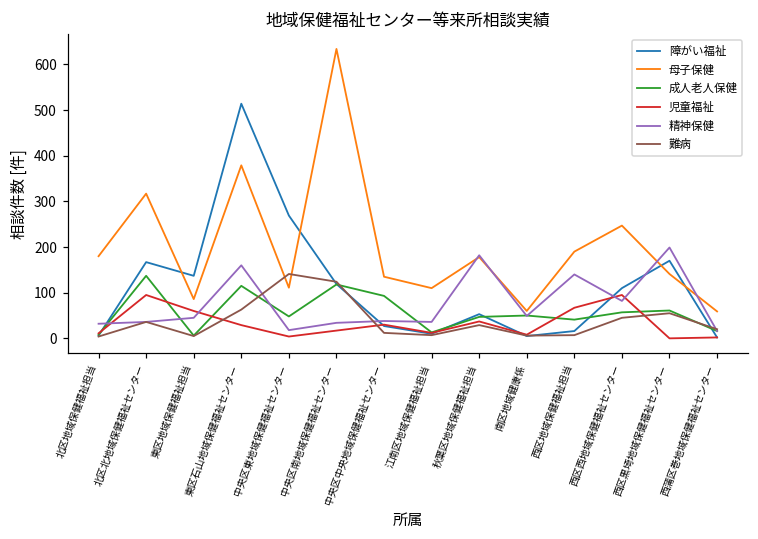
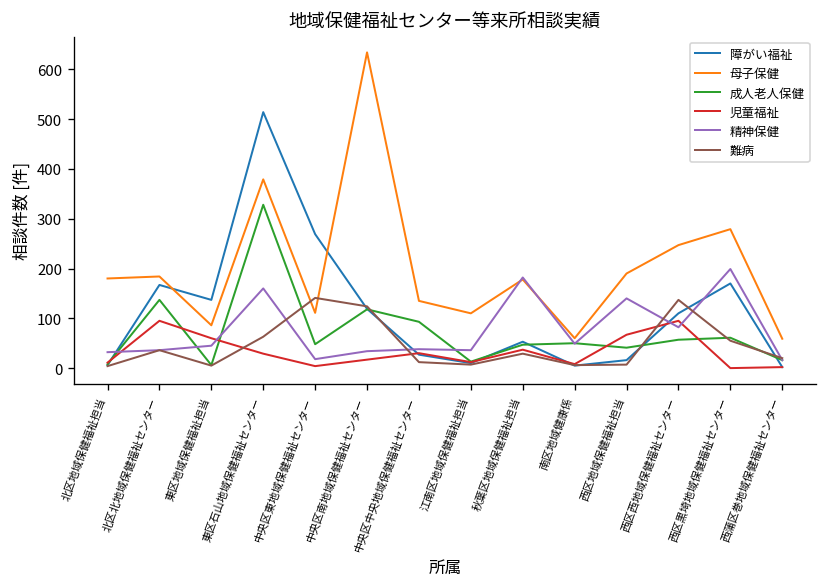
母子保健, 北区北地域保健福祉センター: 320 -> 180
成人老人保健, 東区石山地域保健福祉センター: 120 -> 330
難病, 西区西地域保健福祉センター: 50 -> 140
母子保健, 西区黒埼地域保健福祉センター: 140 -> 280
